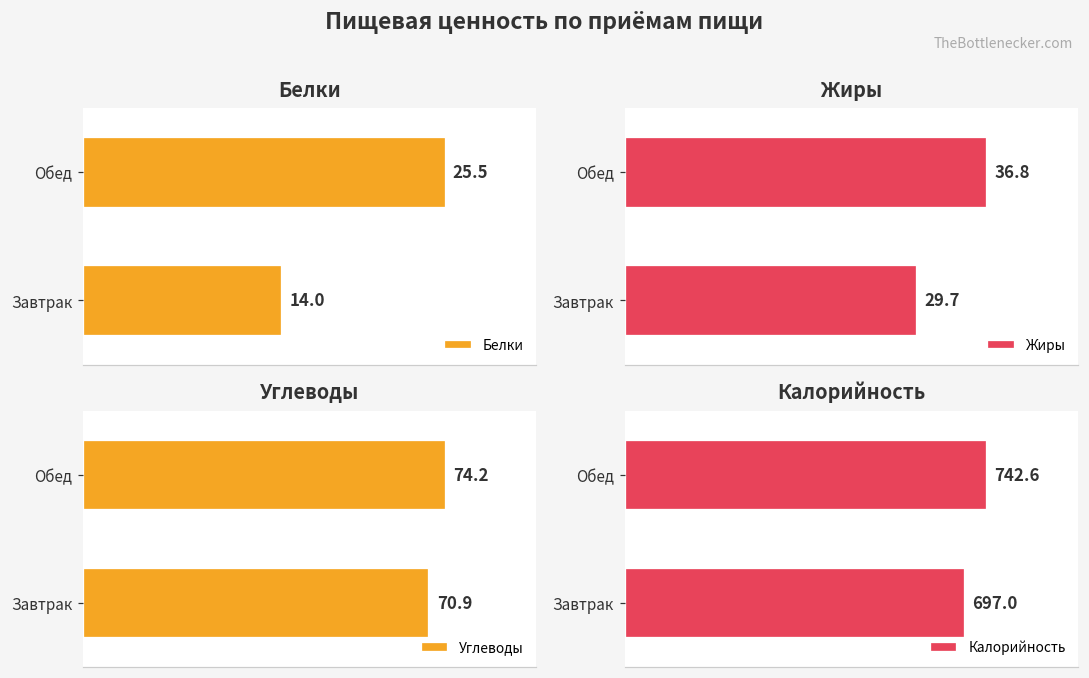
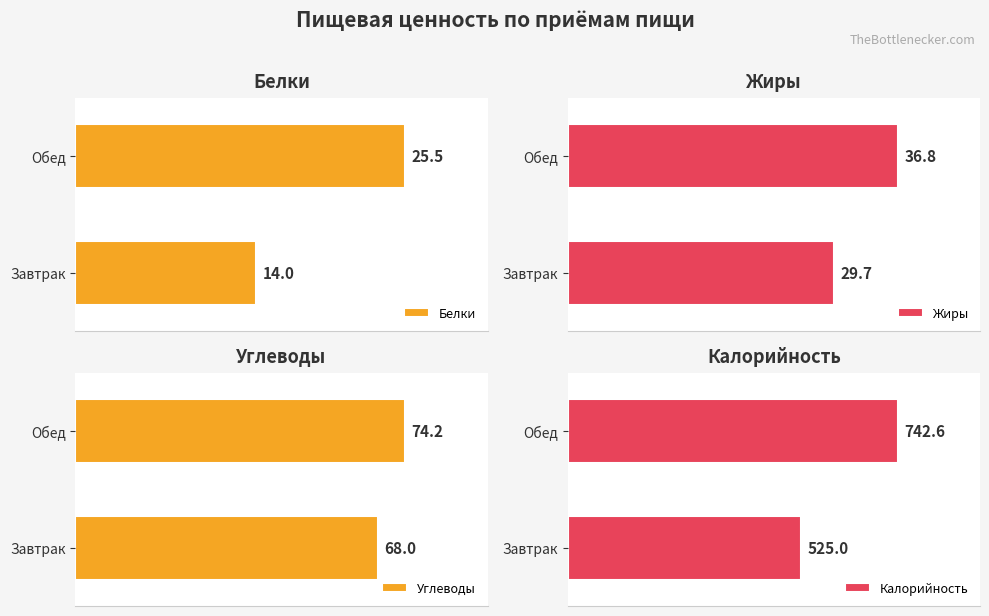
Углеводы, Завтрак: 70.9 -> 68.0
Калорийность, Завтрак: 697.0 -> 525.0
